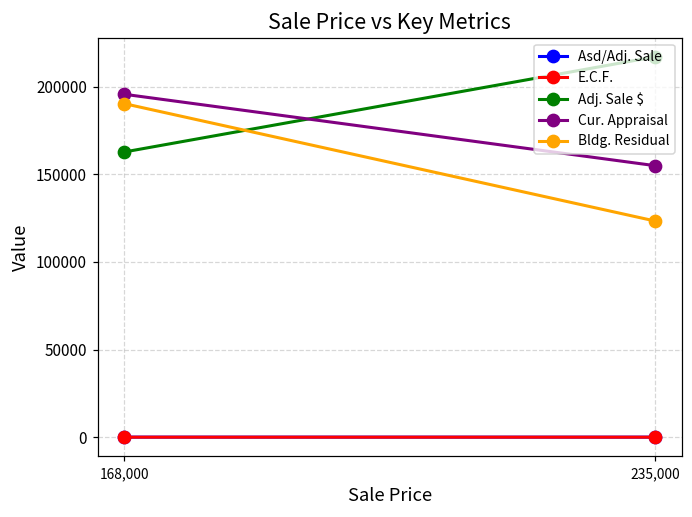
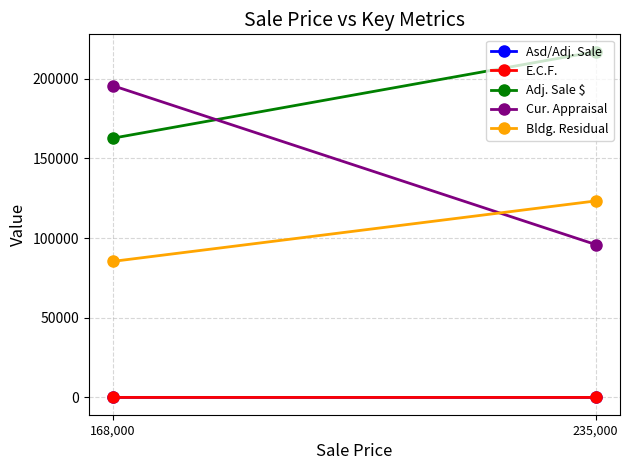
Bldg. Residual, 168,000: 190000 -> 85000
Cur. Appraisal, 235,000: 155000 -> 96000
